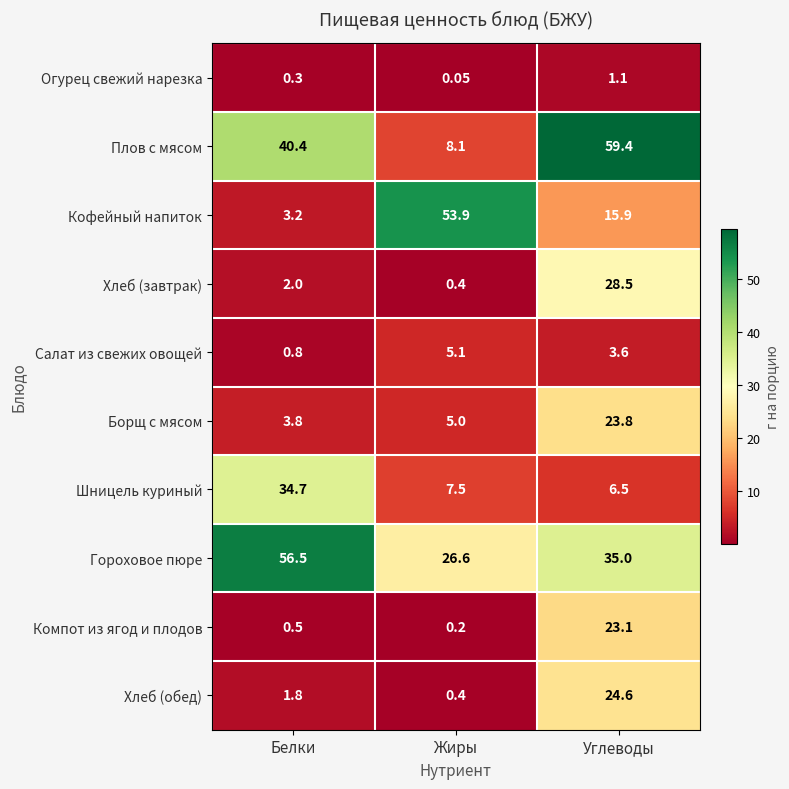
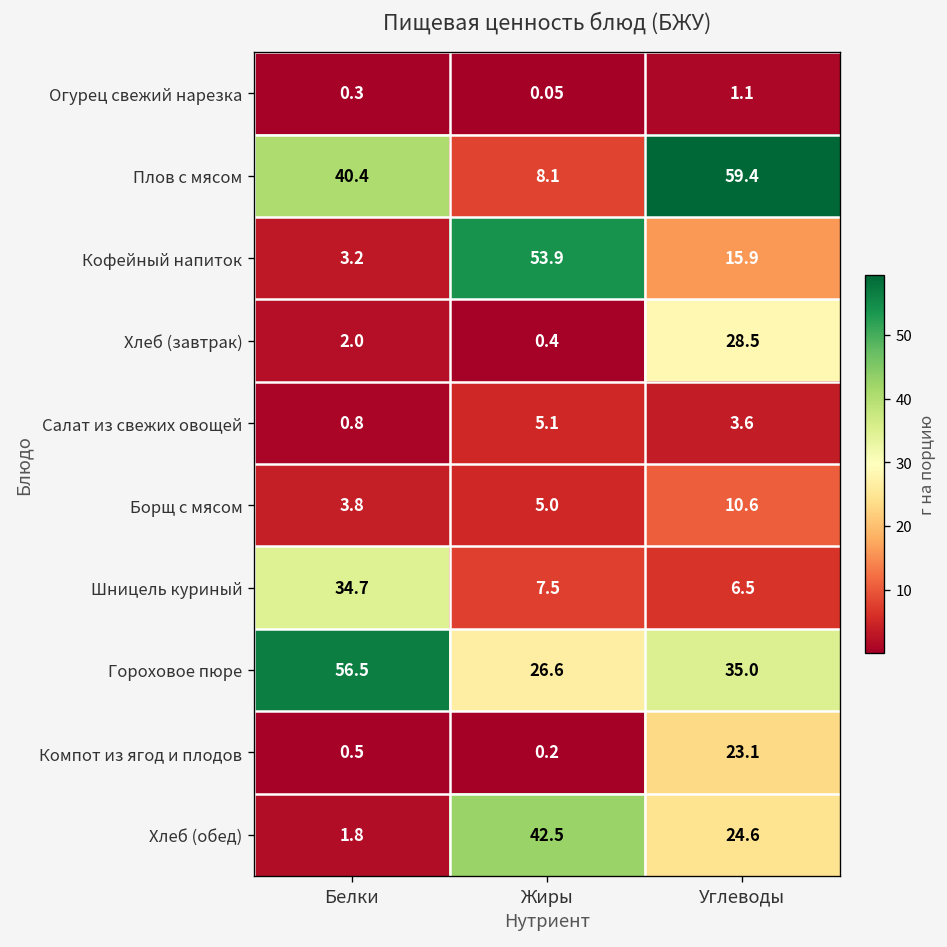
Борщ с мясом, Углеводы: 23.8 -> 10.6
Хлеб (обед), Жиры: 0.4 -> 42.5
